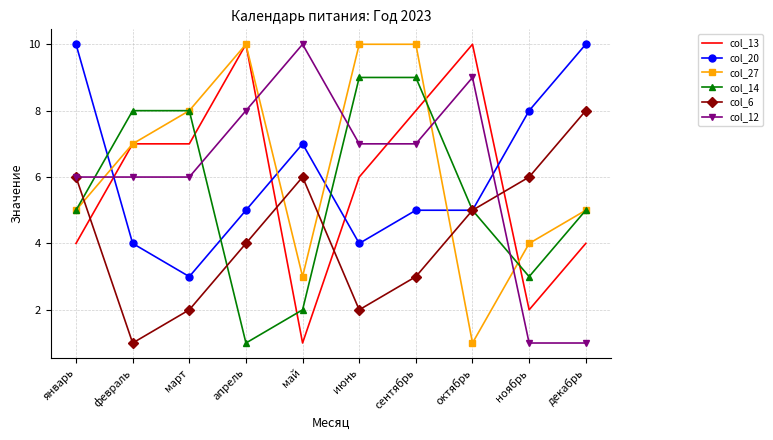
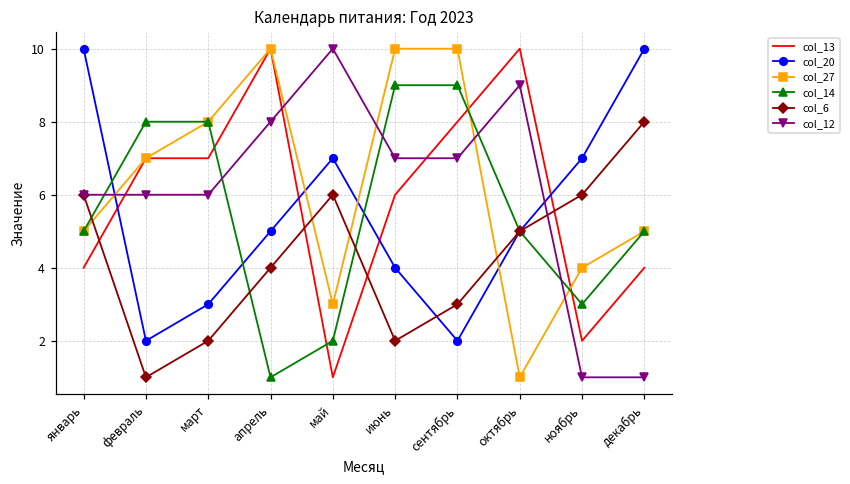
col_20, февраль: 4 -> 2
col_20, сентябрь: 5 -> 2
col_20, ноябрь: 8 -> 7
